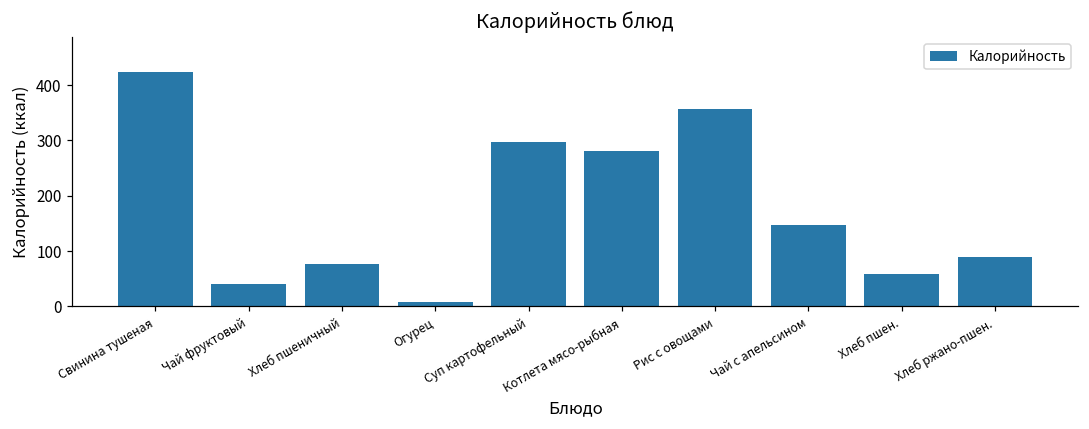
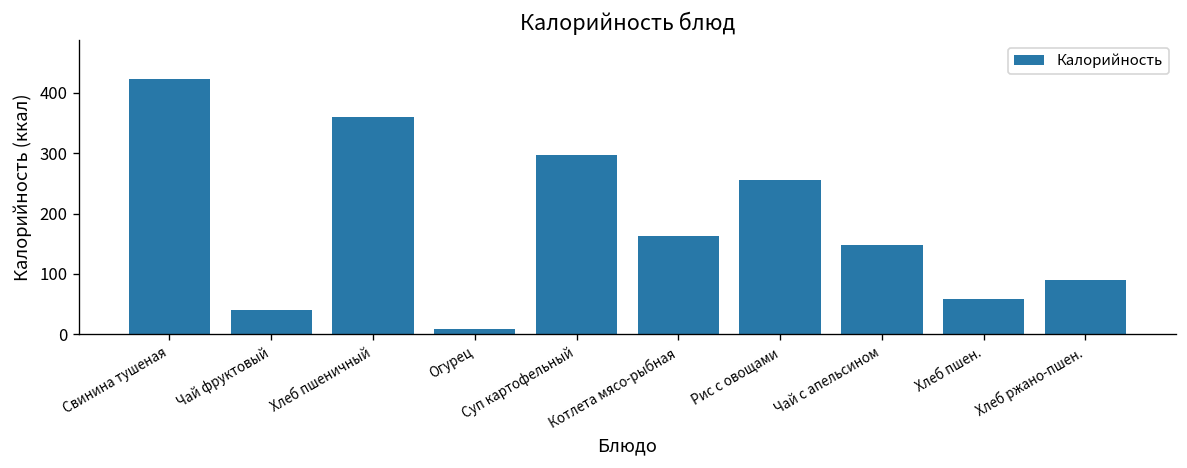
Хлеб пшеничный: 80 -> 360
Котлета мясо-рыбная: 280 -> 160
Рис с овощами: 360 -> 260
